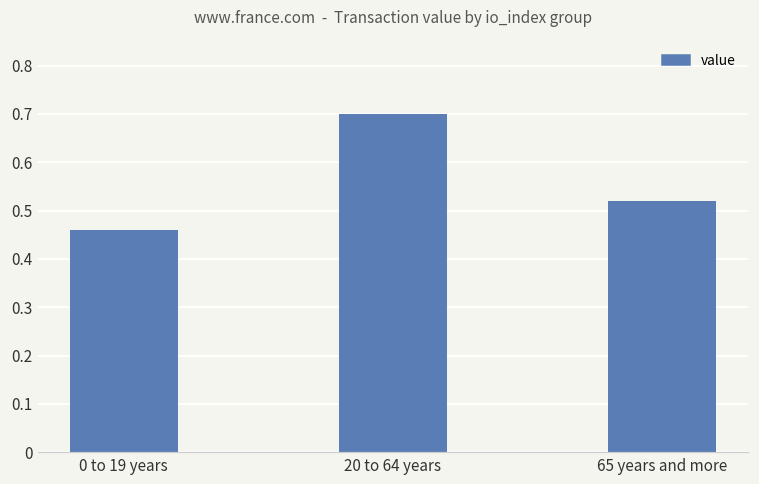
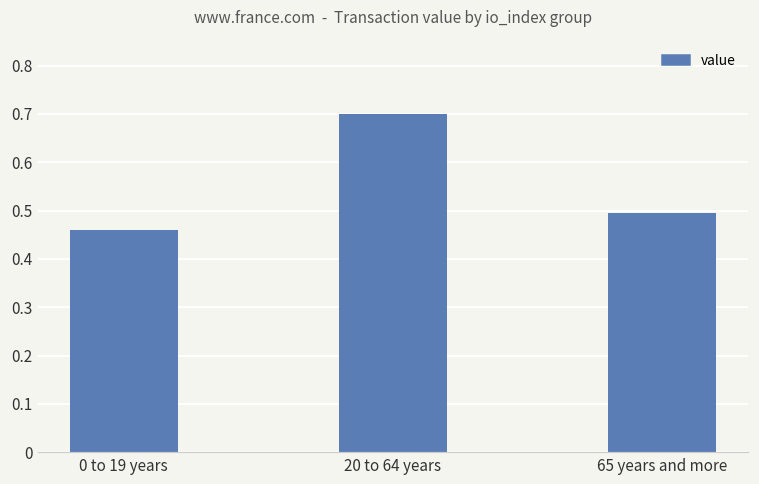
65 years and more: 0.52 -> 0.50
